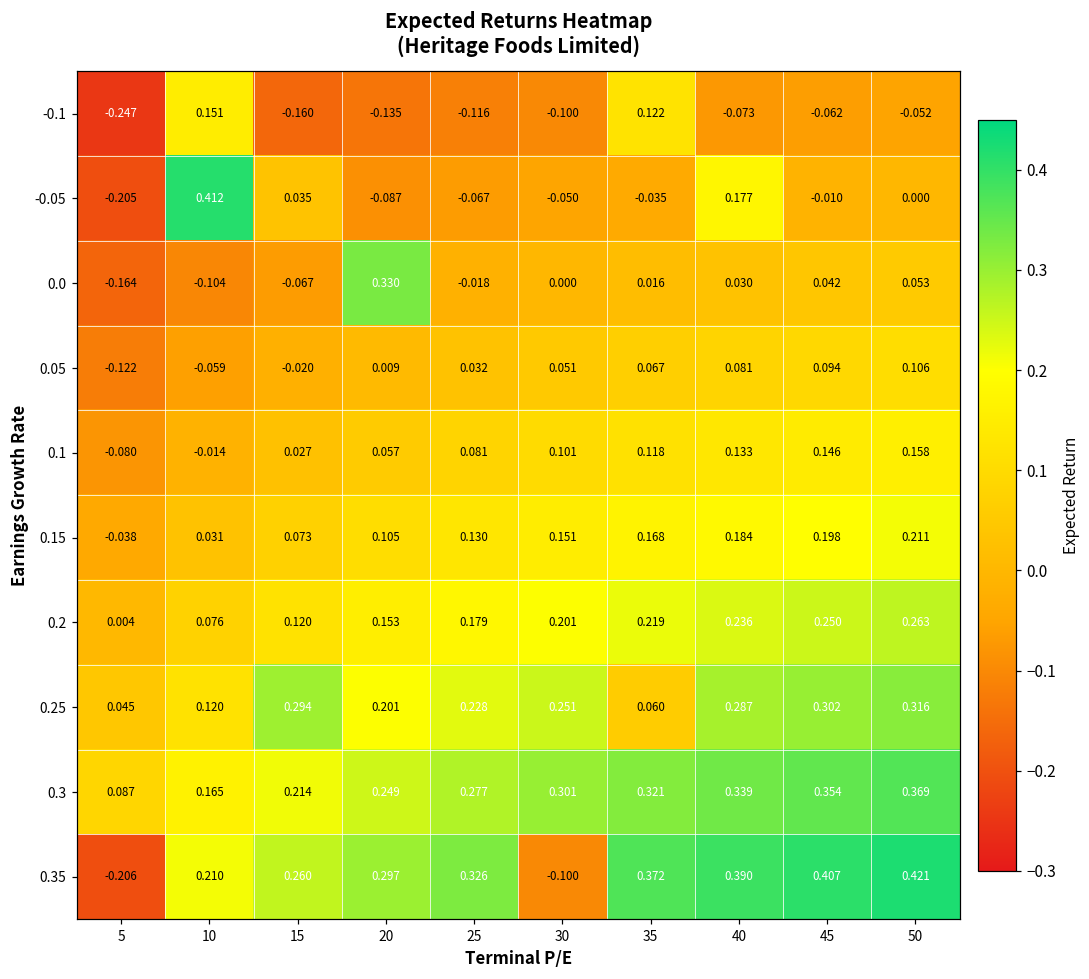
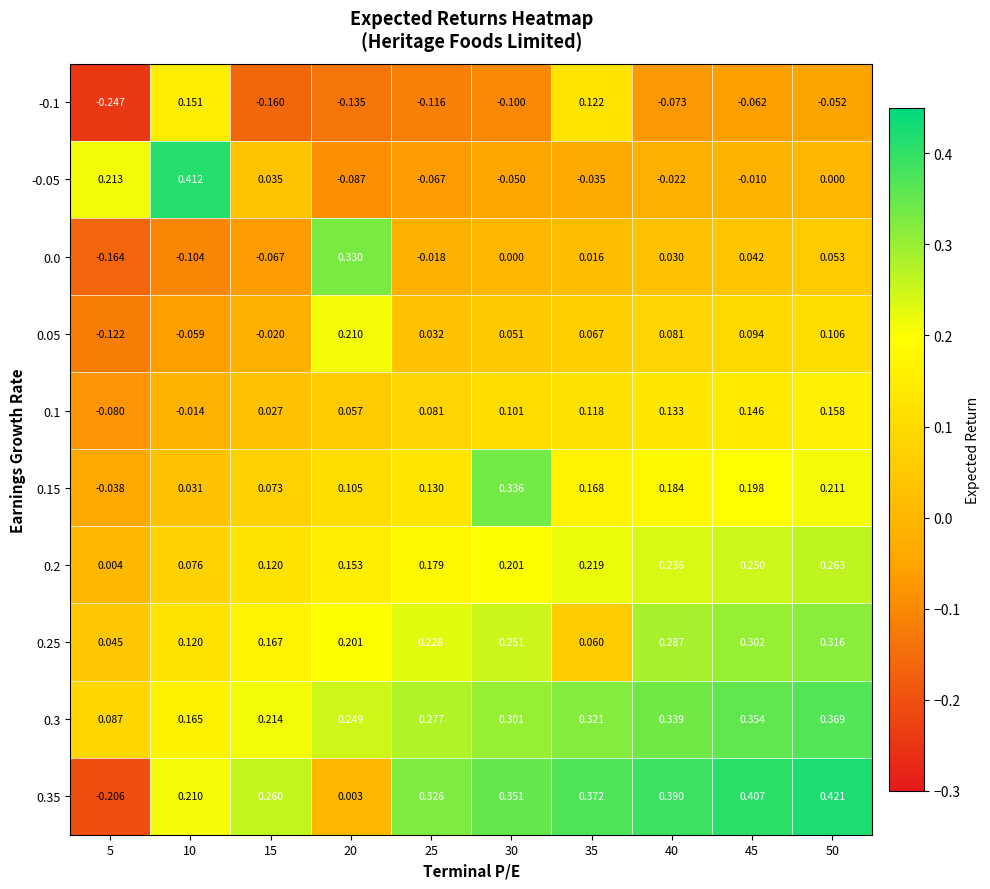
-0.05, 5: -0.205 -> 0.213
-0.05, 40: 0.177 -> -0.022
0.05, 20: 0.009 -> 0.210
0.15, 30: 0.151 -> 0.336
0.25, 15: 0.294 -> 0.167
0.35, 20: 0.297 -> 0.003
0.35, 30: -0.100 -> 0.351
